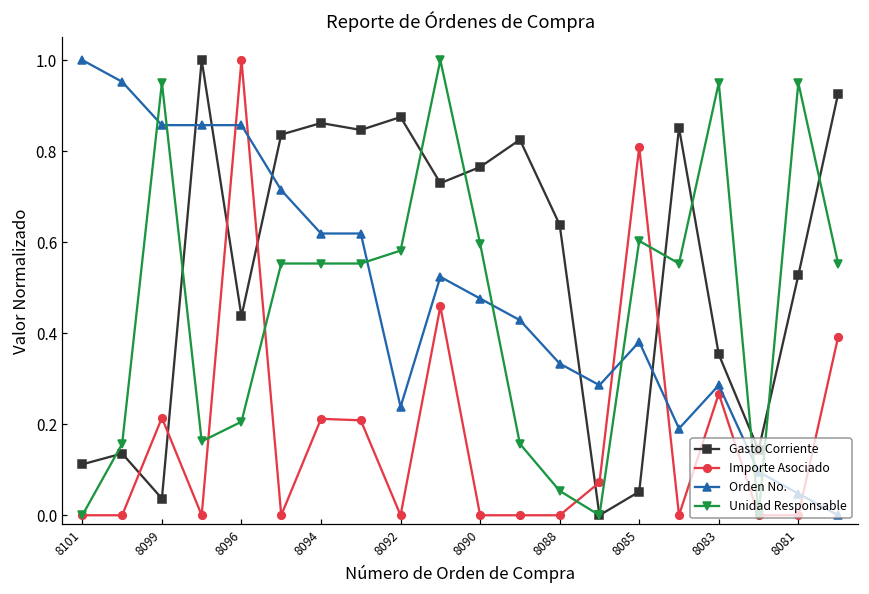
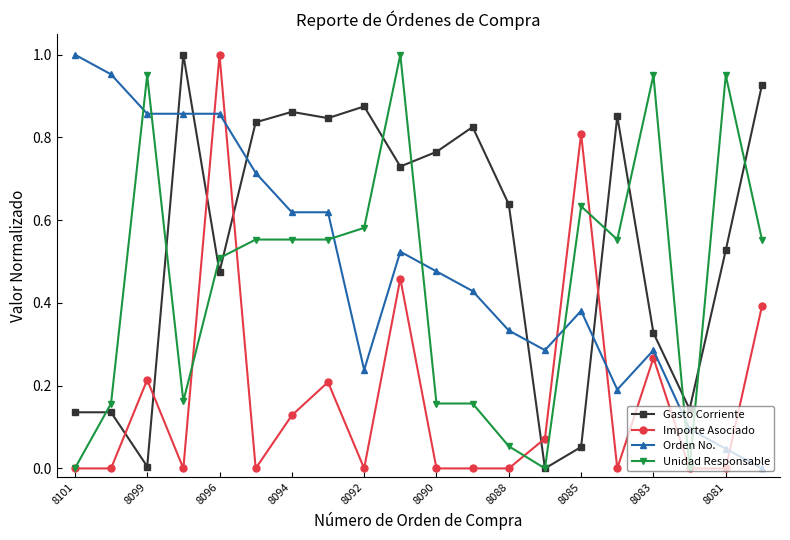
Gasto Corriente, 8101: 0.11 -> 0.14
Gasto Corriente, 8099: 0.04 -> 0.00
Gasto Corriente, 8096: 0.44 -> 0.48
Unidad Responsable, 8096: 0.21 -> 0.51
Importe Asociado, 8094: 0.21 -> 0.13
Unidad Responsable, 8090: 0.60 -> 0.16
Unidad Responsable, 8085: 0.60 -> 0.63
Gasto Corriente, 8083: 0.35 -> 0.33
